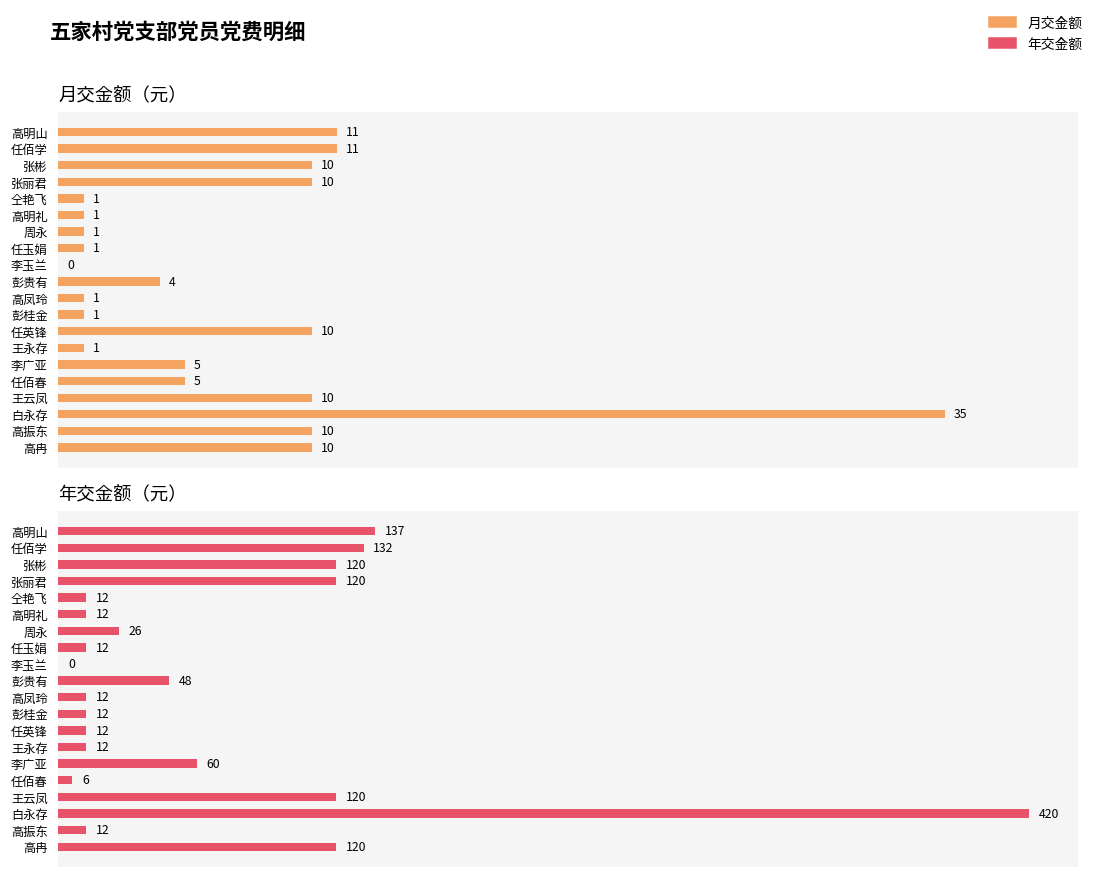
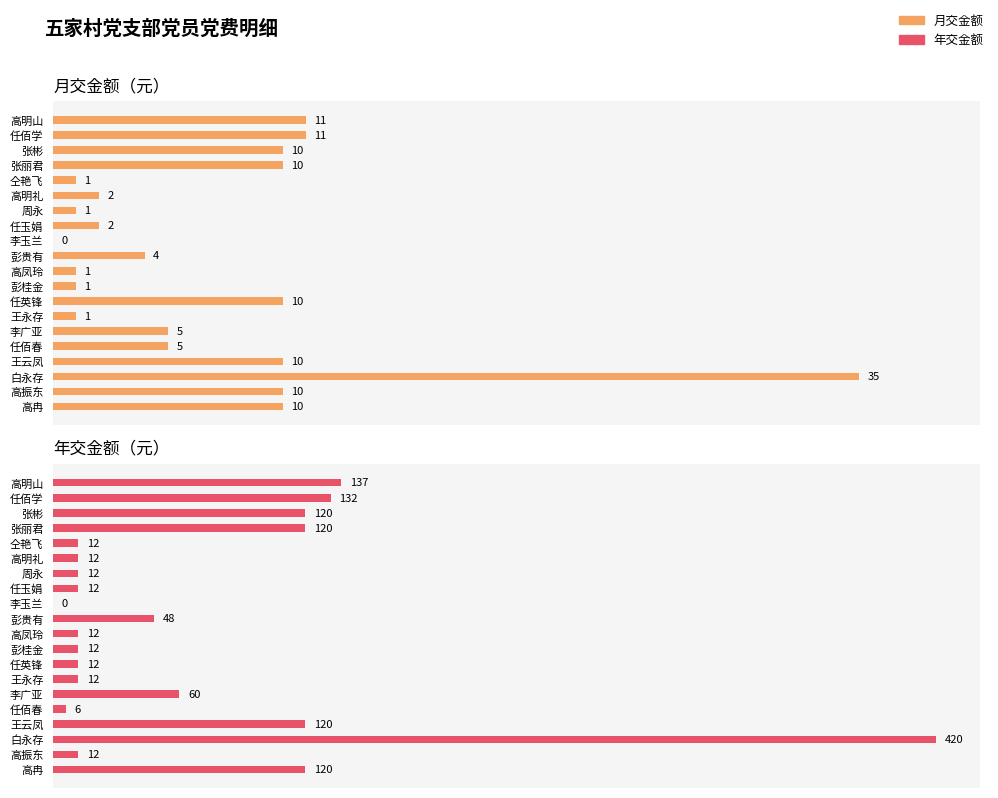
月交金额（元）, 高明礼: 1 -> 2
月交金额（元）, 任玉娟: 1 -> 2
年交金额（元）, 周永: 26 -> 12
